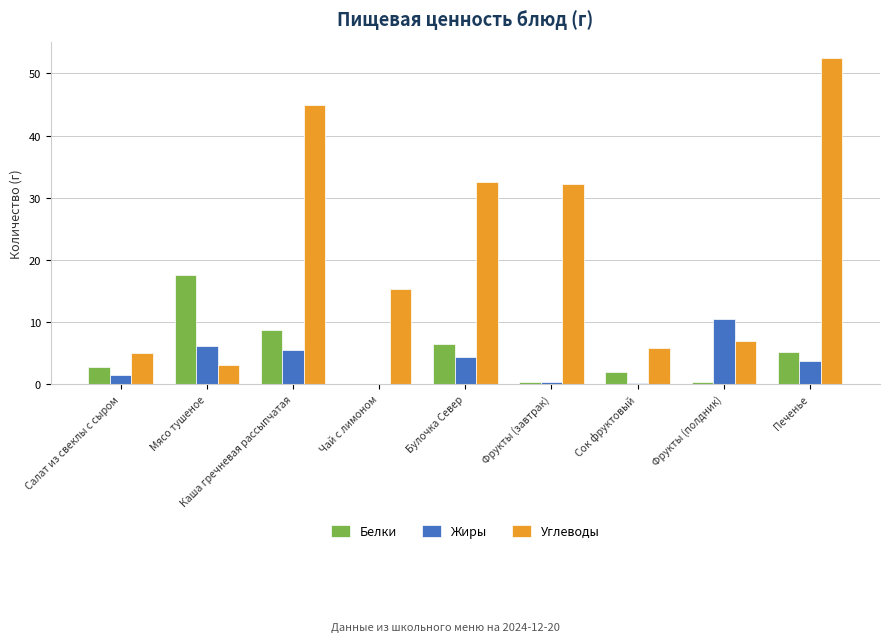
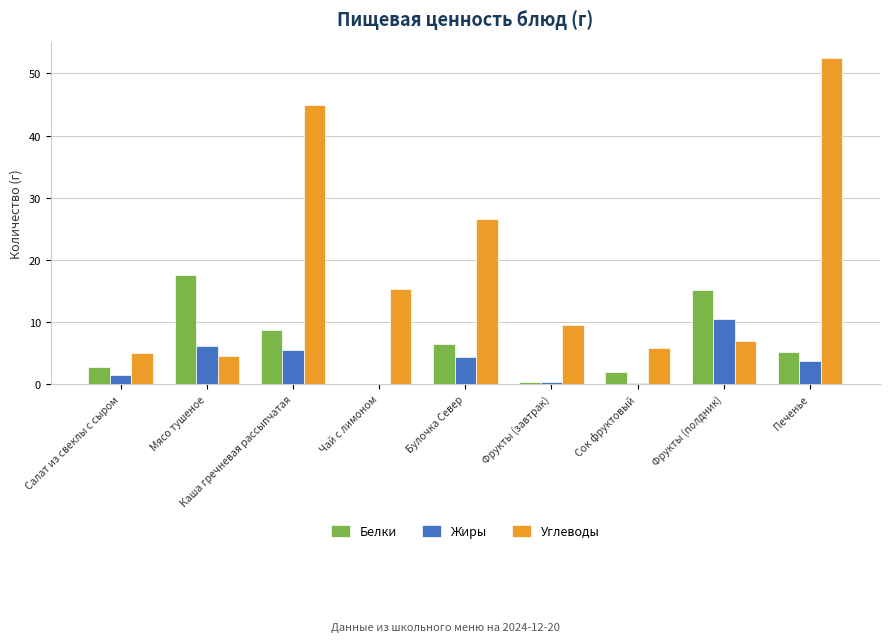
Углеводы, Мясо тушеное: 3 -> 4
Углеводы, Булочка Север: 33 -> 27
Углеводы, Фрукты (завтрак): 32 -> 10
Белки, Фрукты (полдник): 0 -> 15
